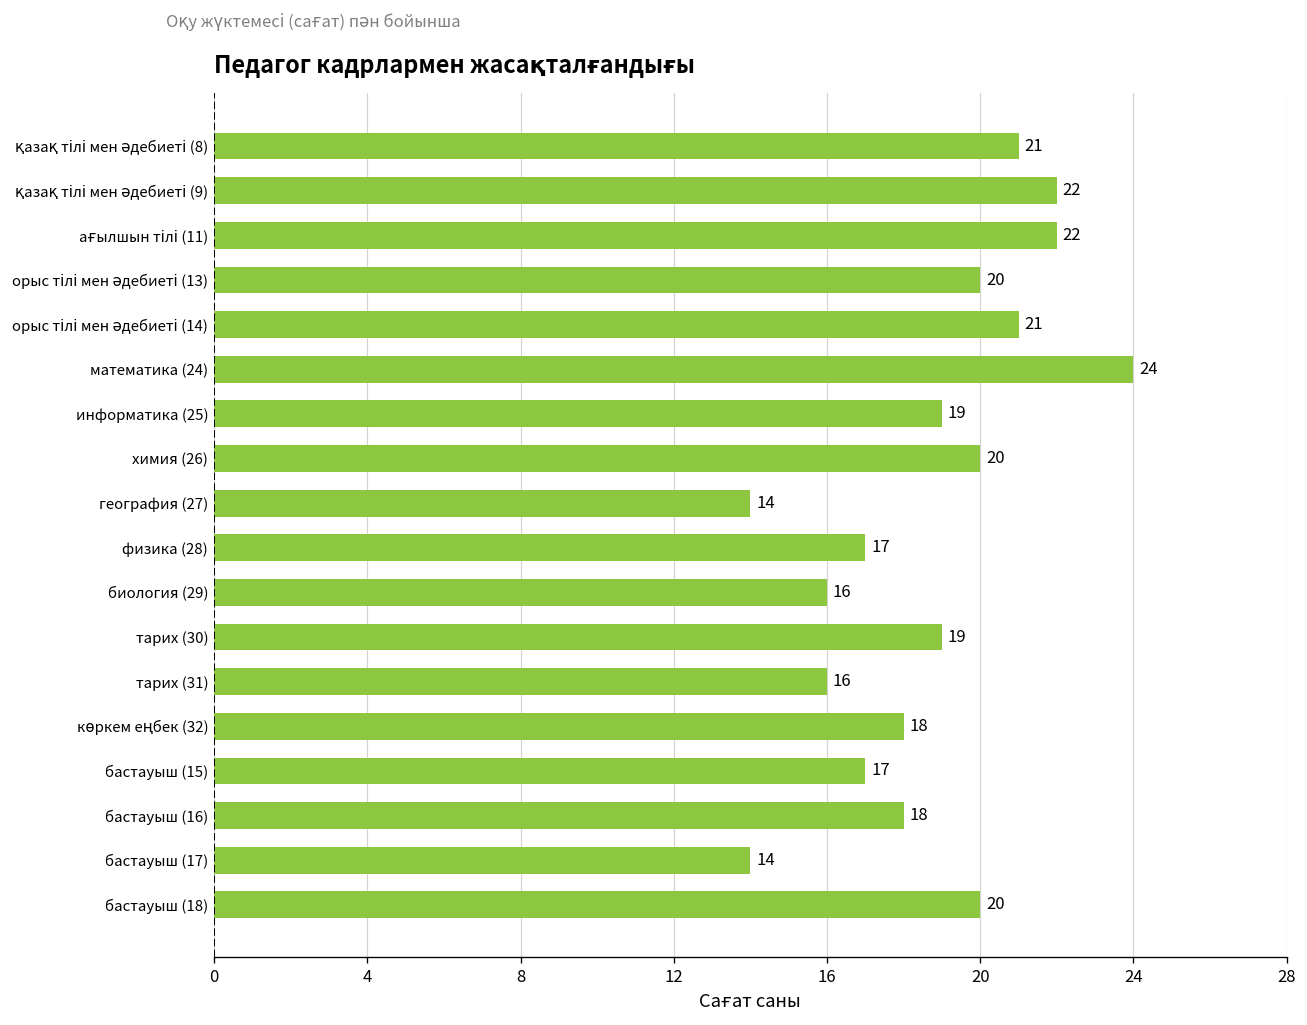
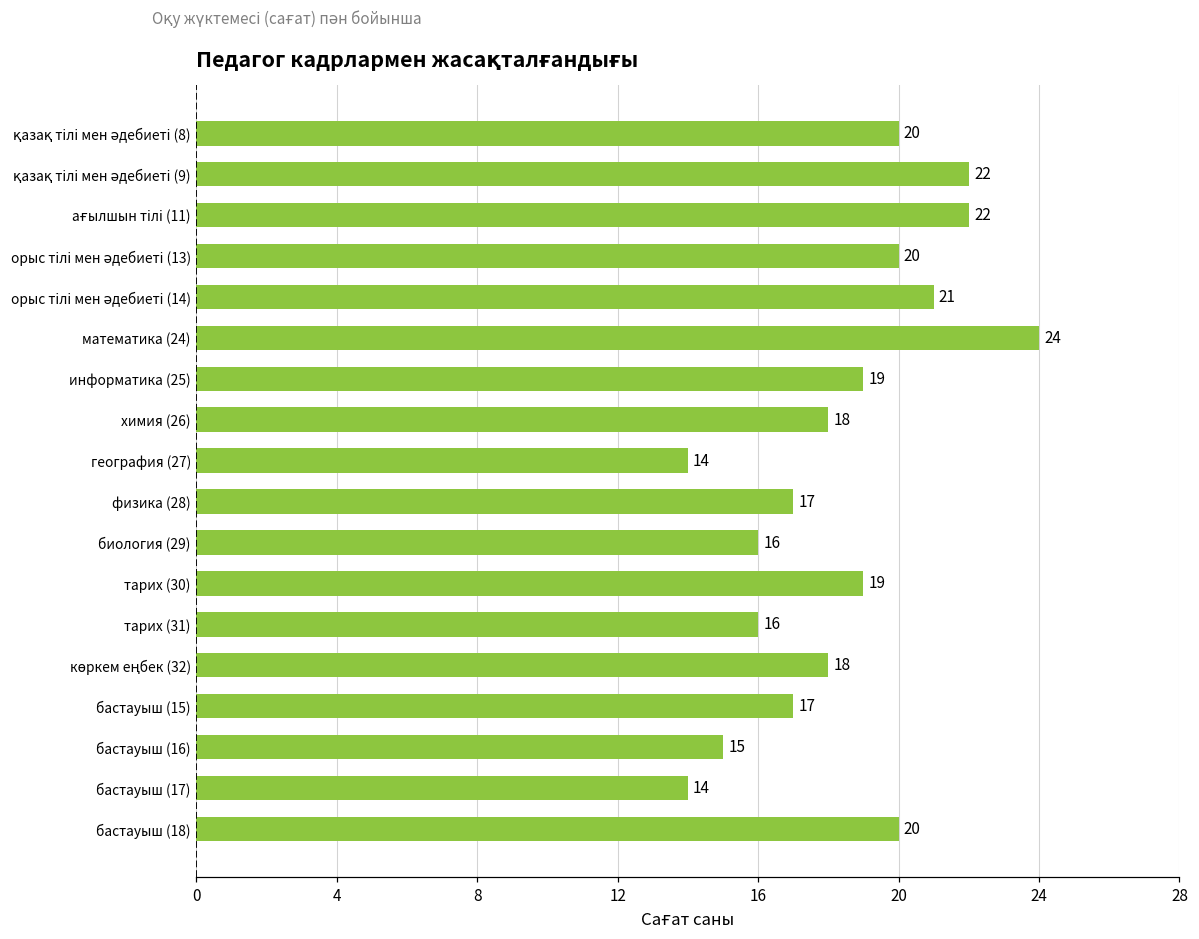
қазақ тілі мен әдебиеті (8): 21 -> 20
химия (26): 20 -> 18
бастауыш (16): 18 -> 15
